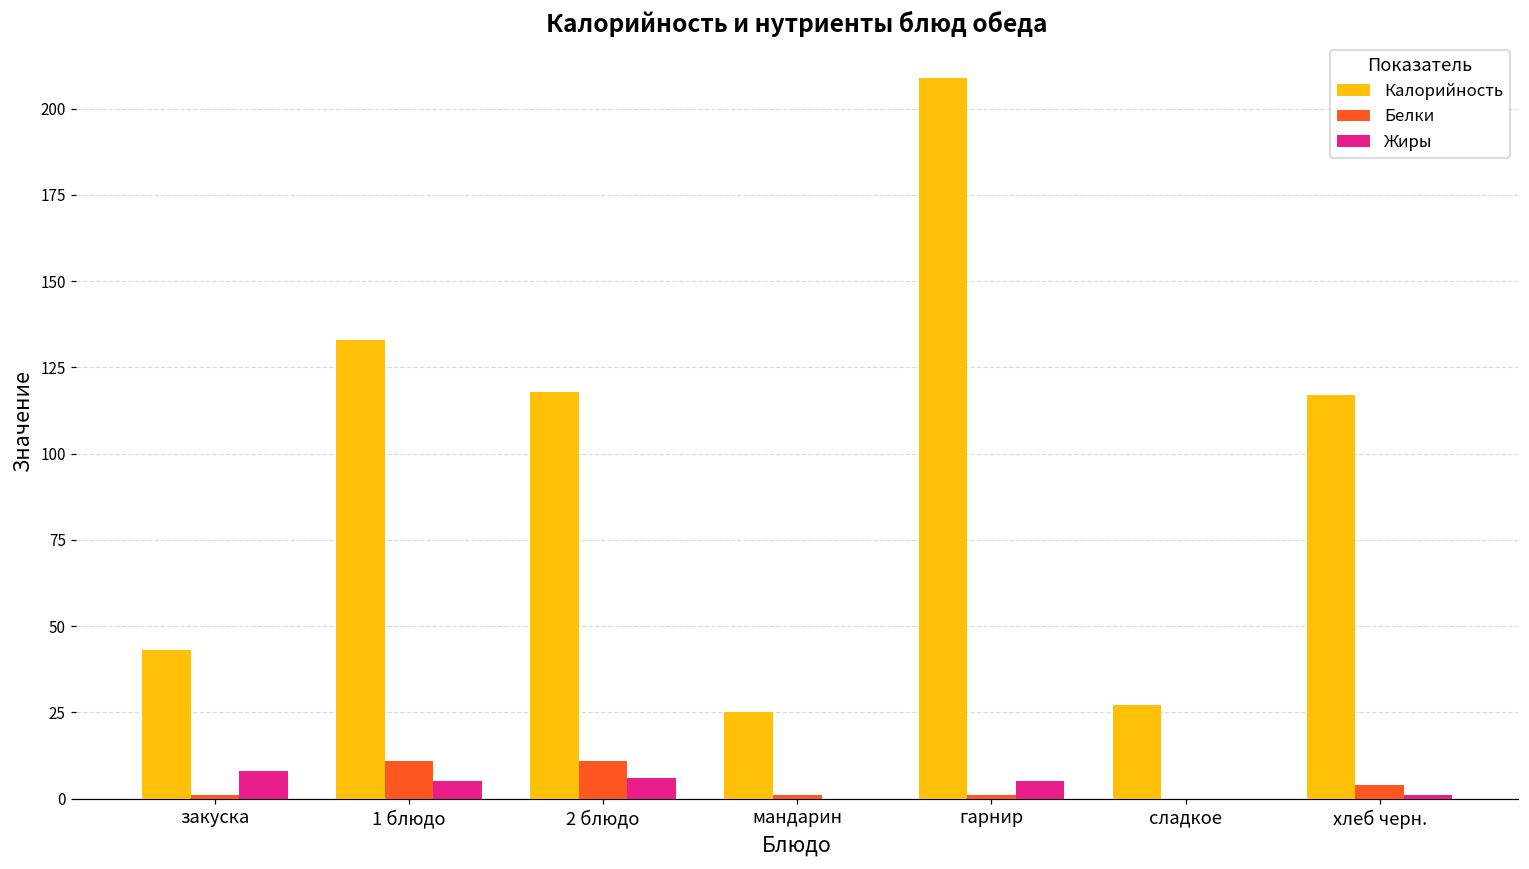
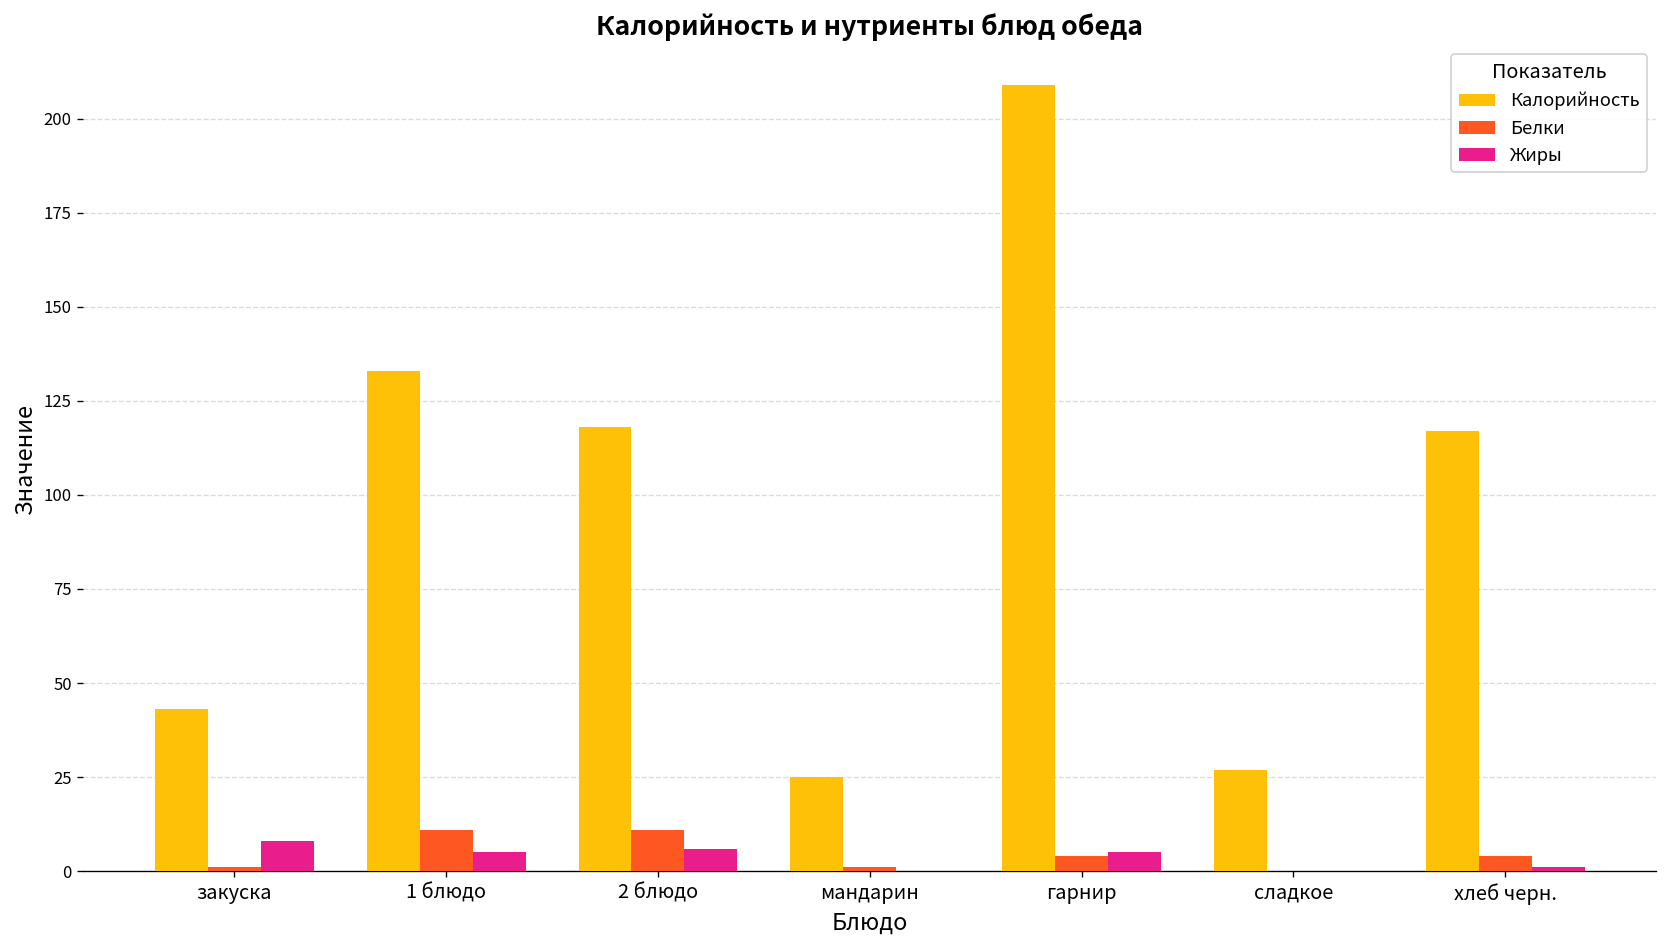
Белки, гарнир: 1 -> 4
